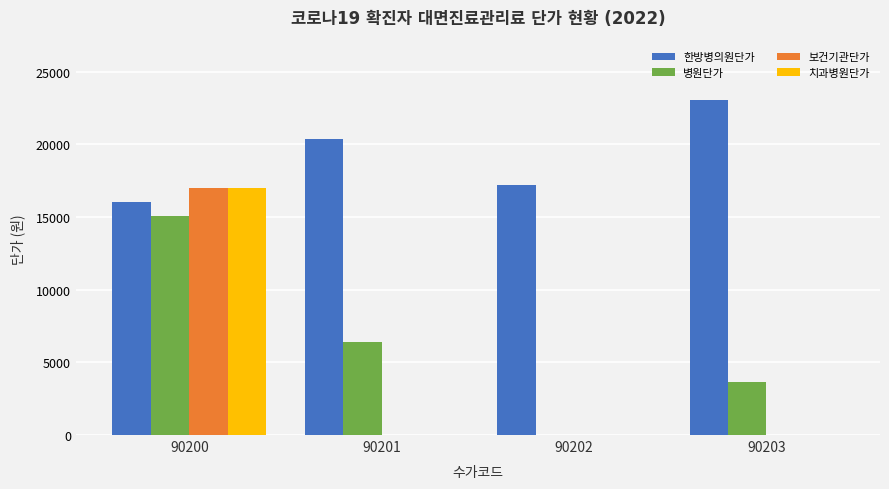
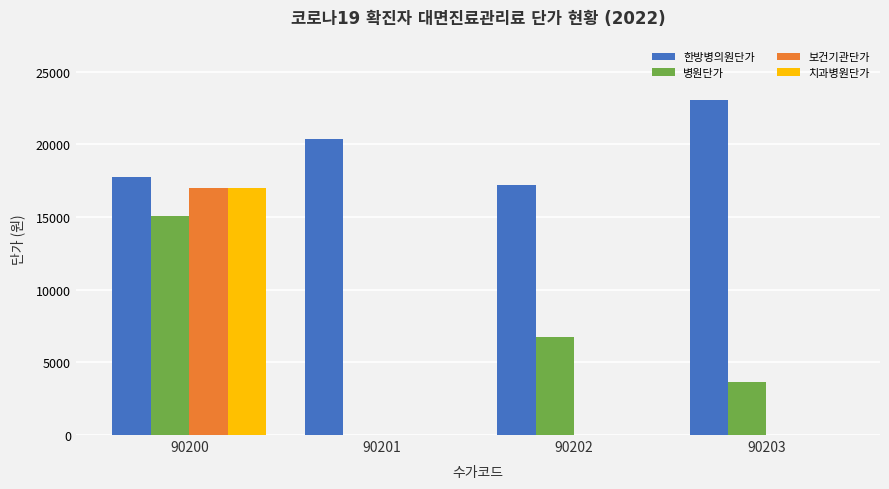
한방병의원단가, 90200: 16100 -> 17800
병원단가, 90201: 6400 -> 0
병원단가, 90202: 0 -> 6700
